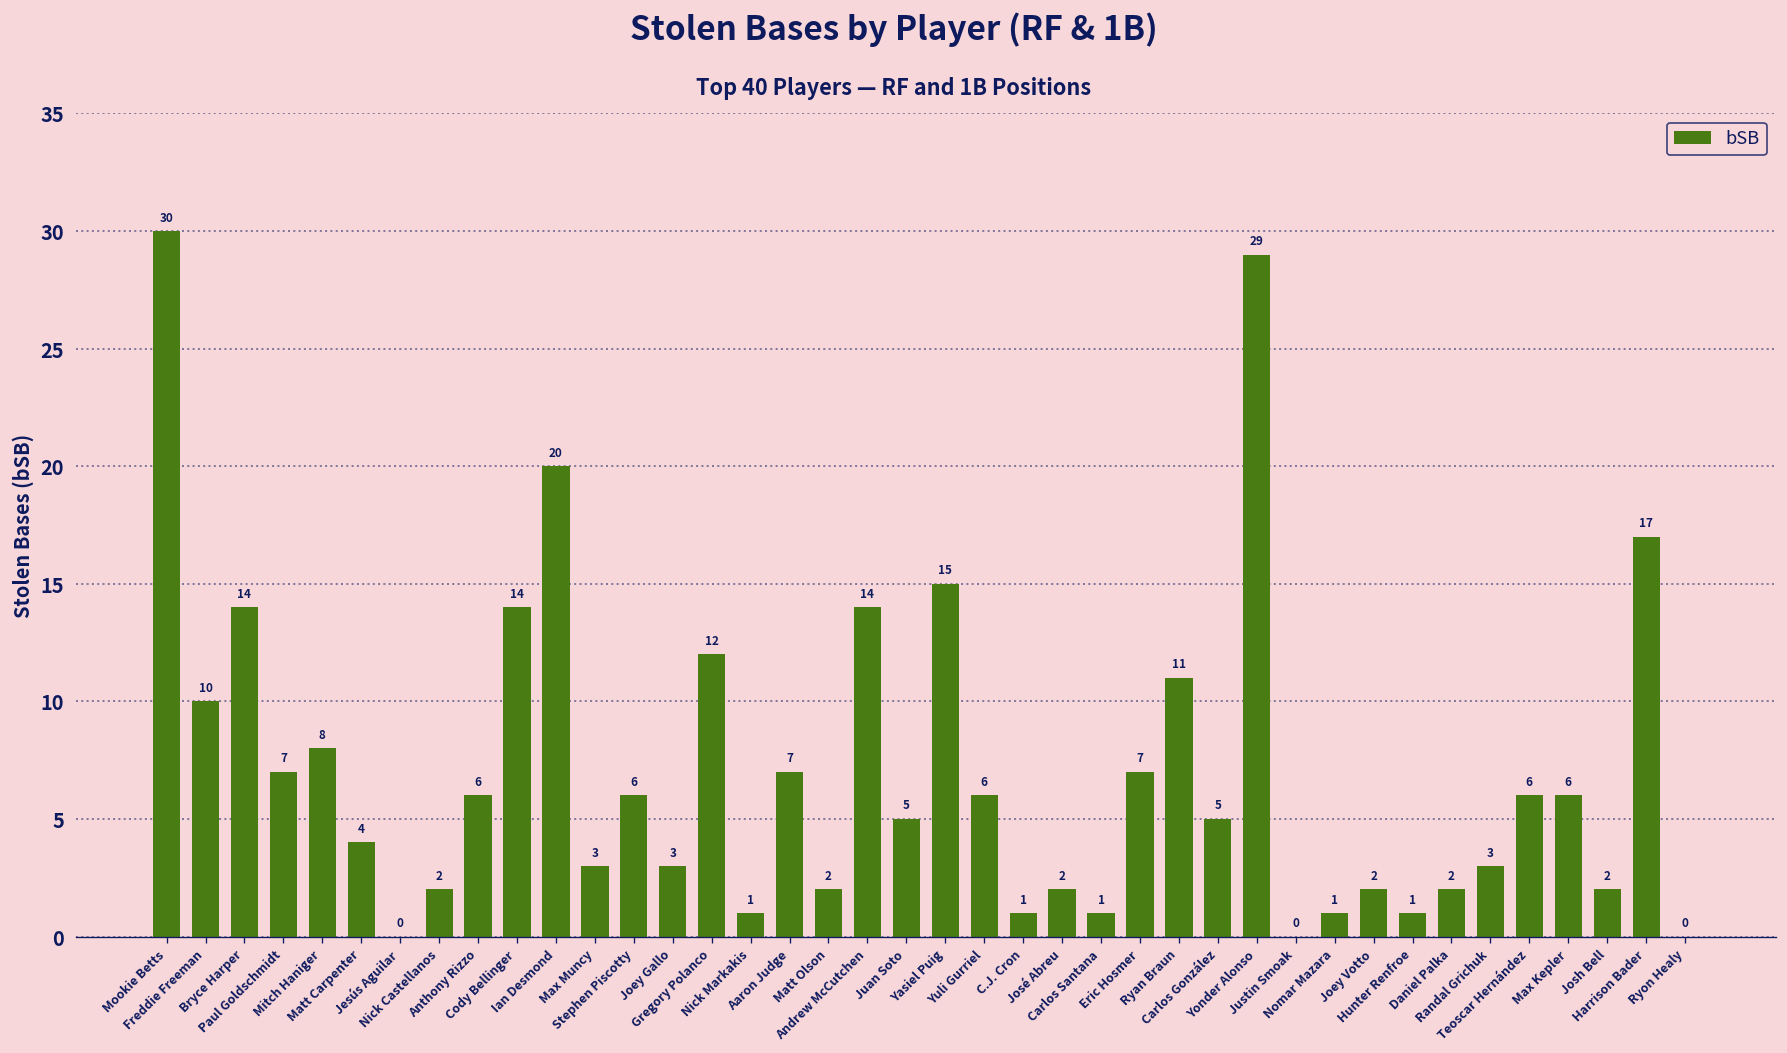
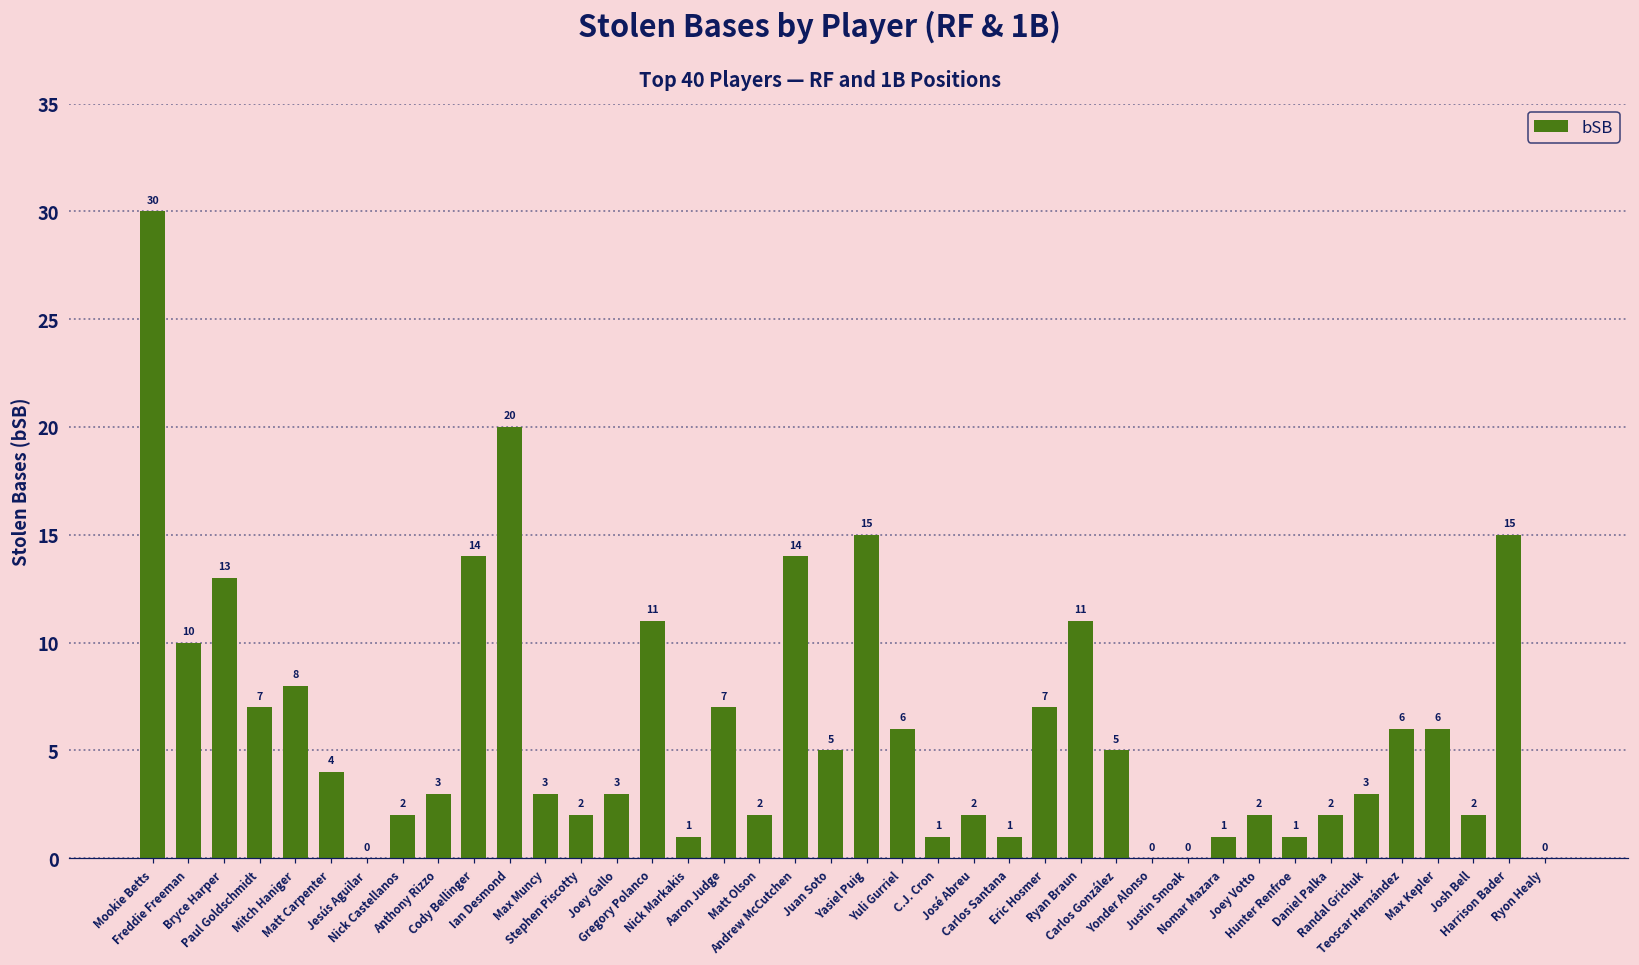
Bryce Harper: 14 -> 13
Anthony Rizzo: 6 -> 3
Stephen Piscotty: 6 -> 2
Gregory Polanco: 12 -> 11
Yonder Alonso: 29 -> 0
Harrison Bader: 17 -> 15
